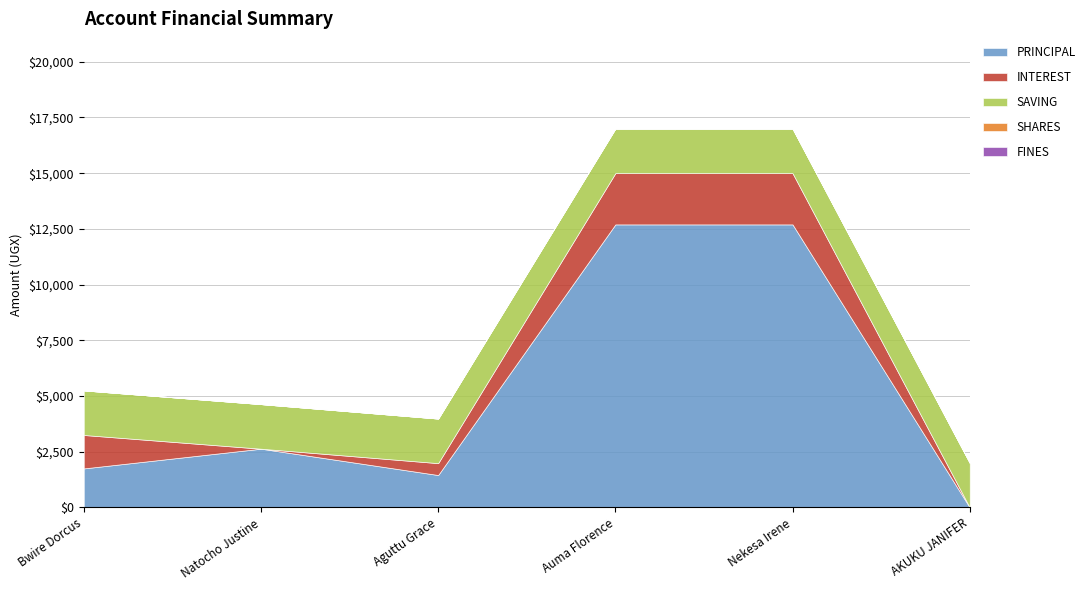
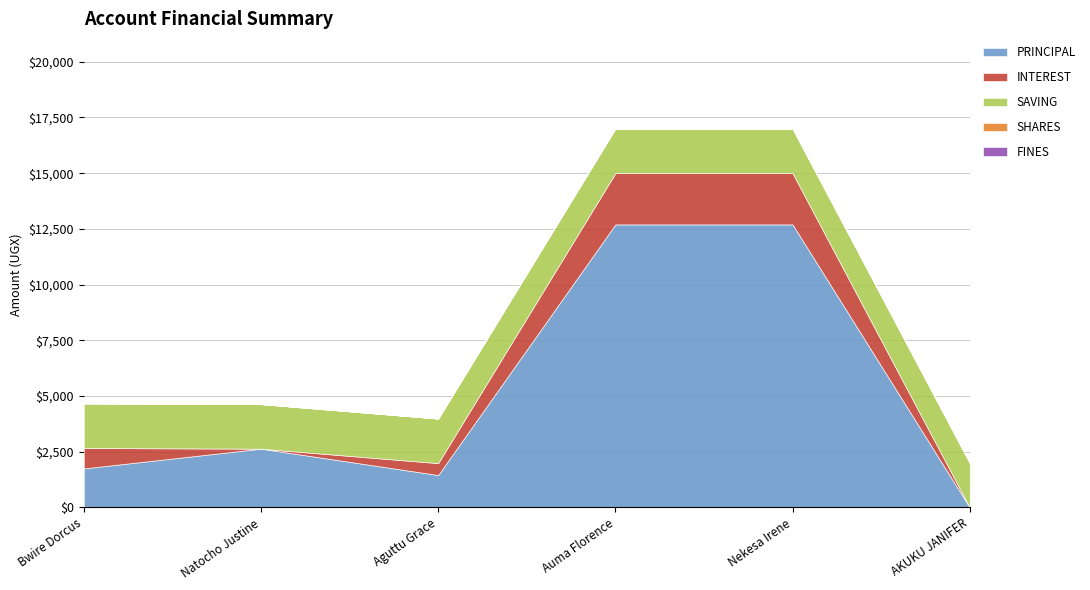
INTEREST, Bwire Dorcus: $1,500 -> $900
